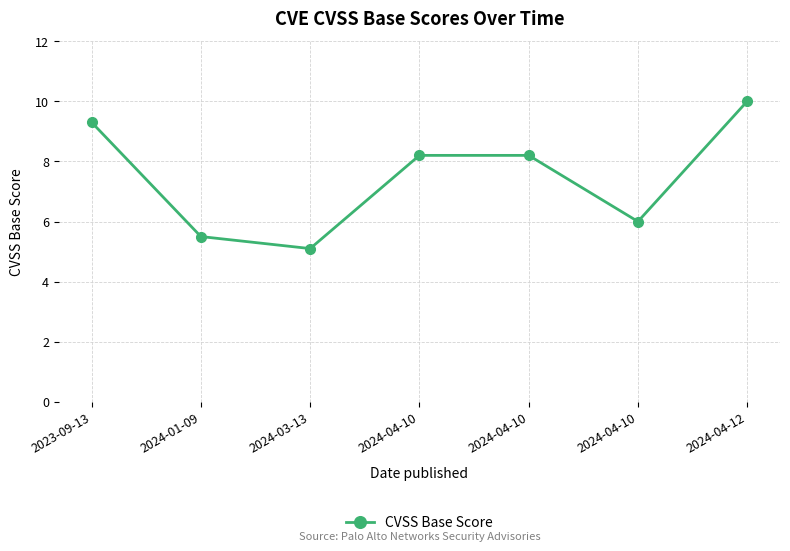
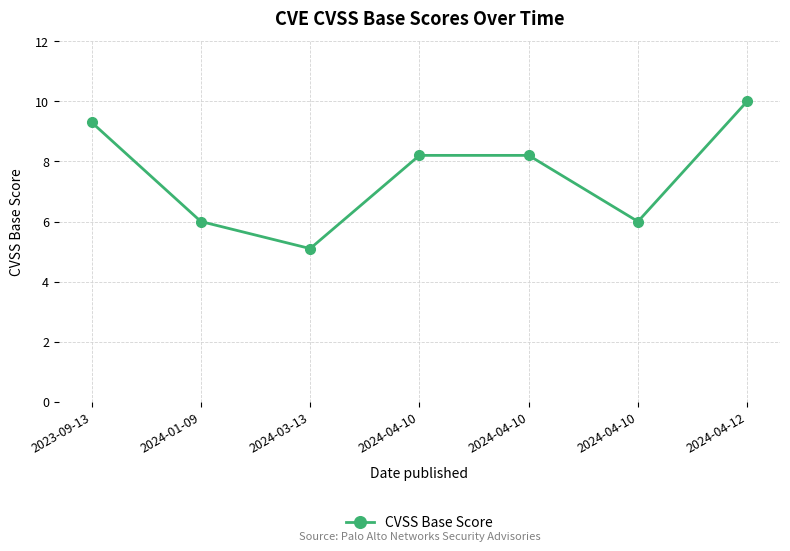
2024-01-09: 5.5 -> 6.0
